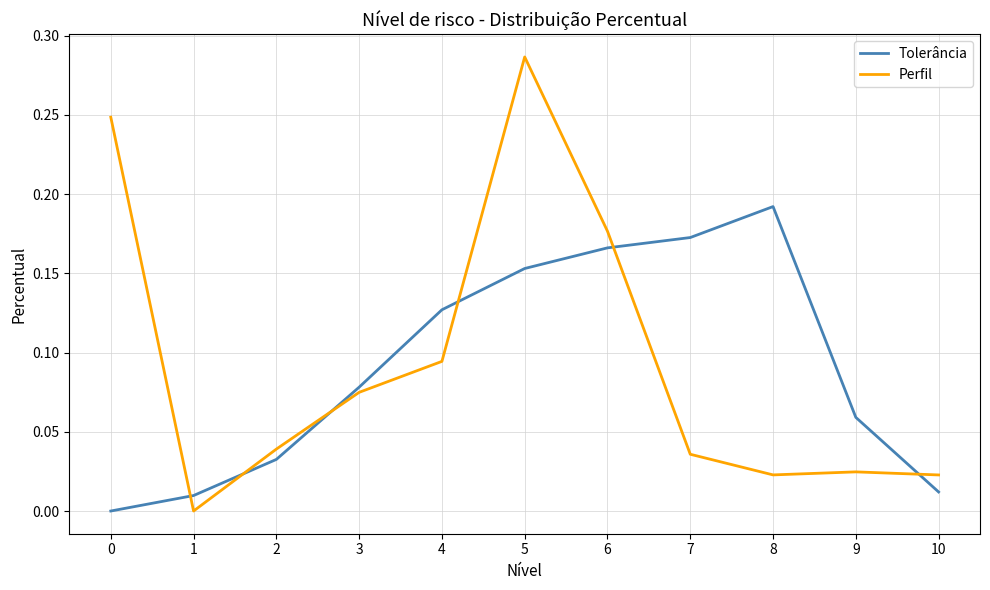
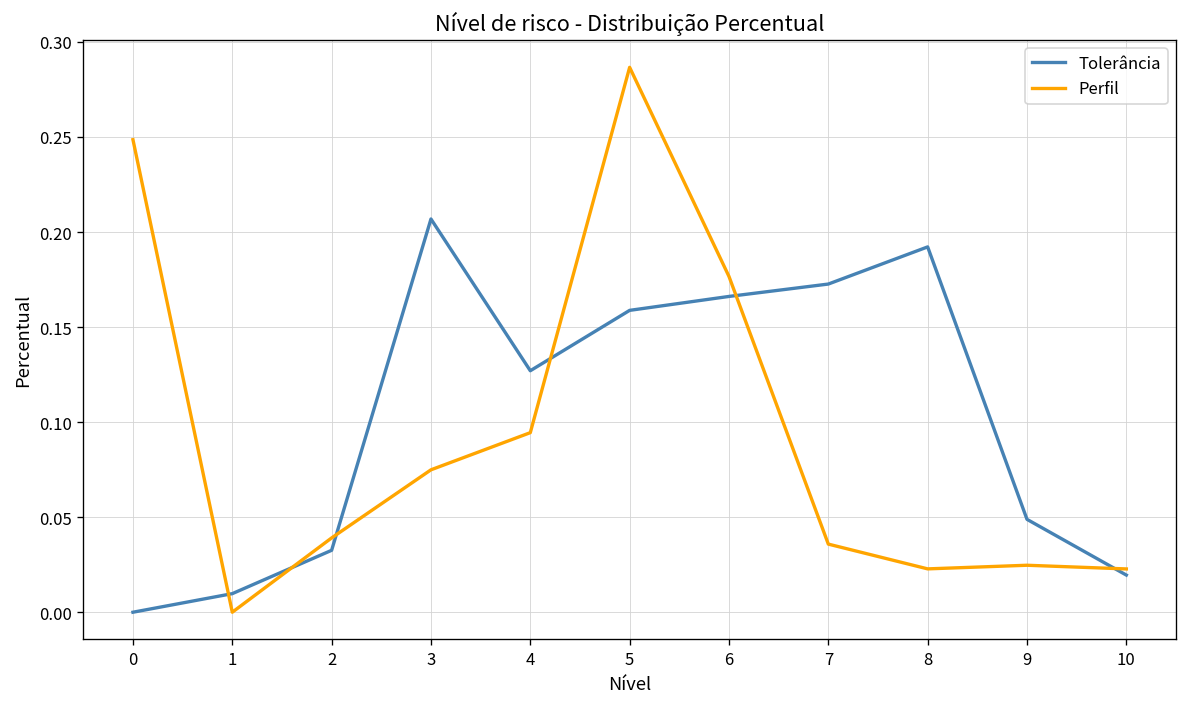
Tolerância, 3: 0.078 -> 0.207
Tolerância, 5: 0.153 -> 0.159
Tolerância, 9: 0.059 -> 0.049
Tolerância, 10: 0.012 -> 0.020
